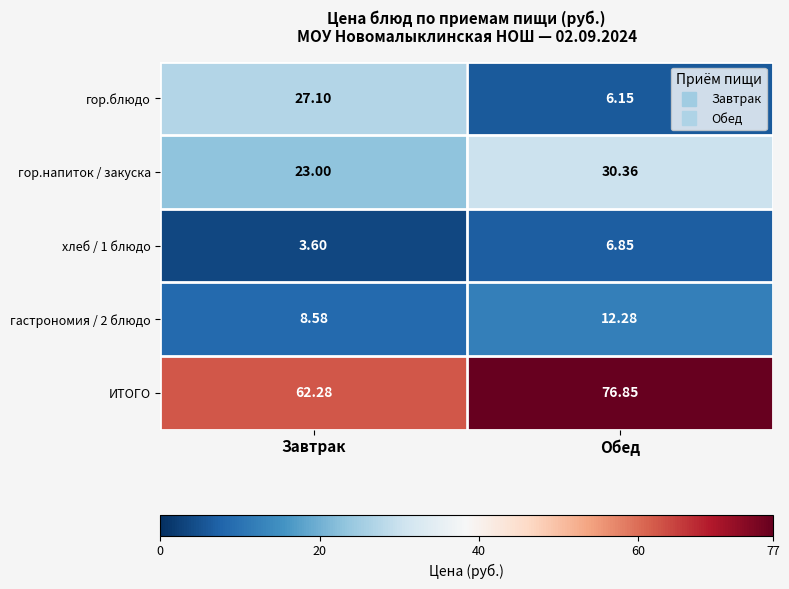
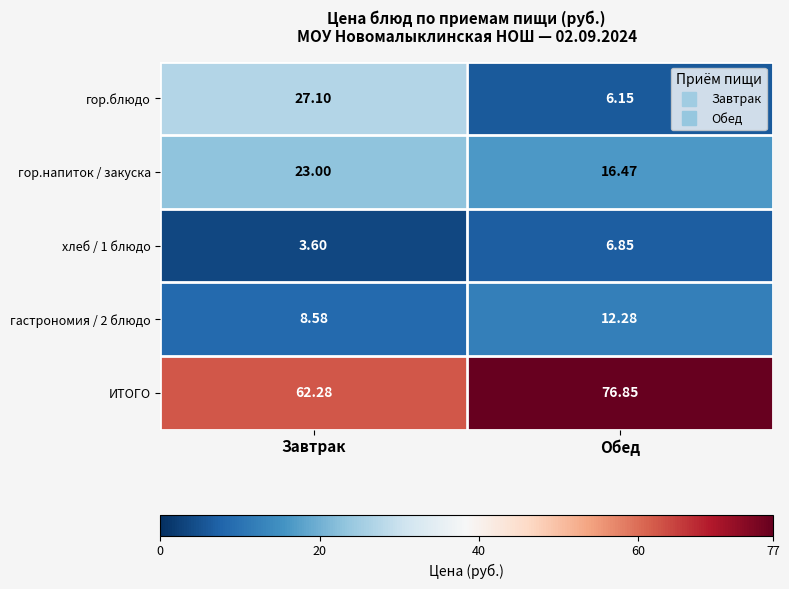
гор.напиток / закуска, Обед: 30.36 -> 16.47
